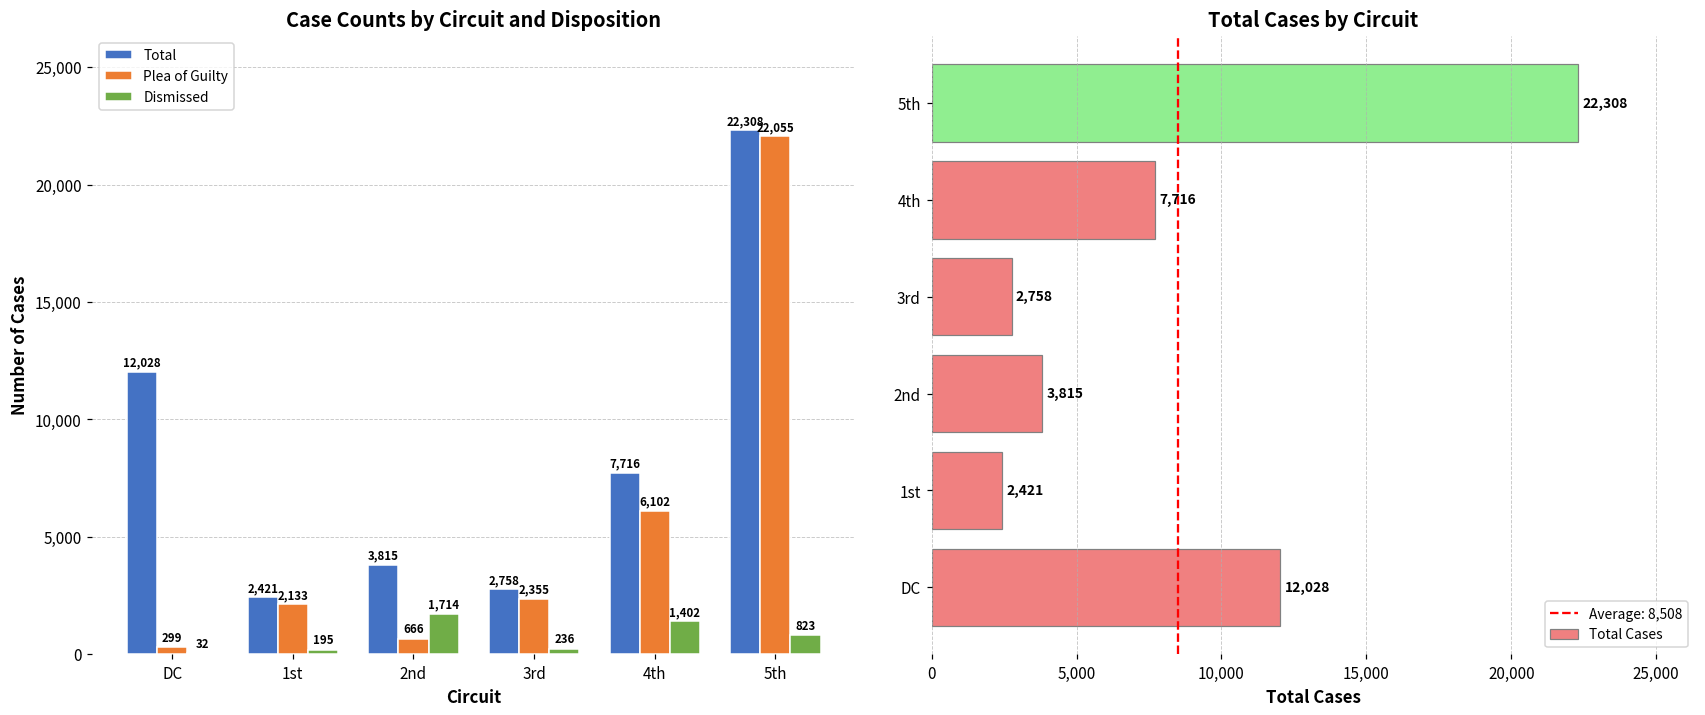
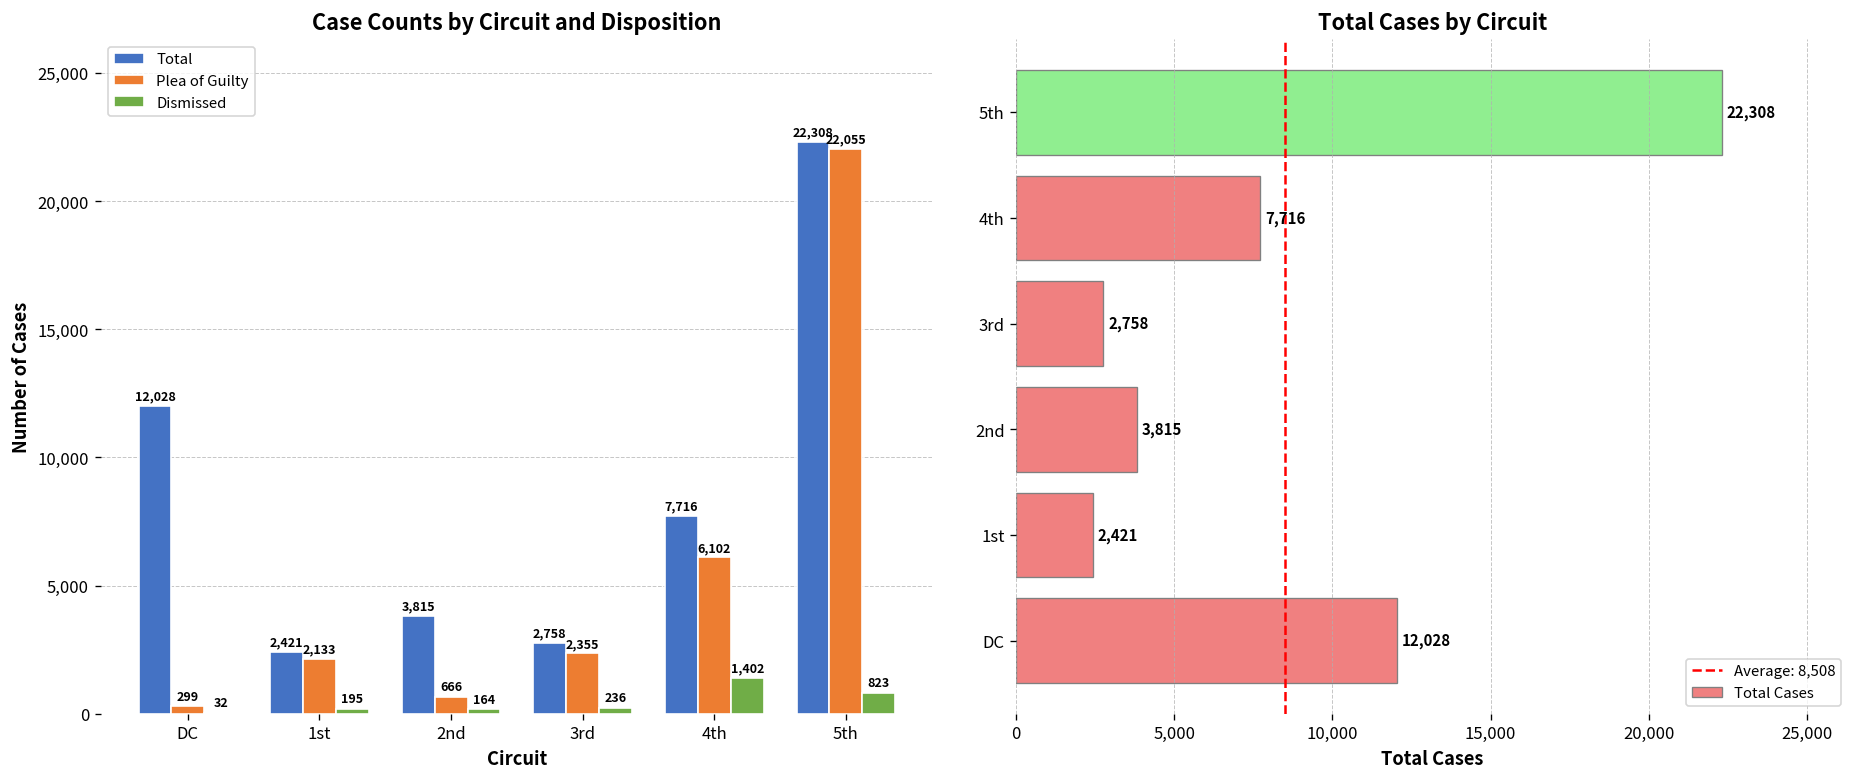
Case Counts by Circuit and Disposition, Dismissed, 2nd: 1,714 -> 164
